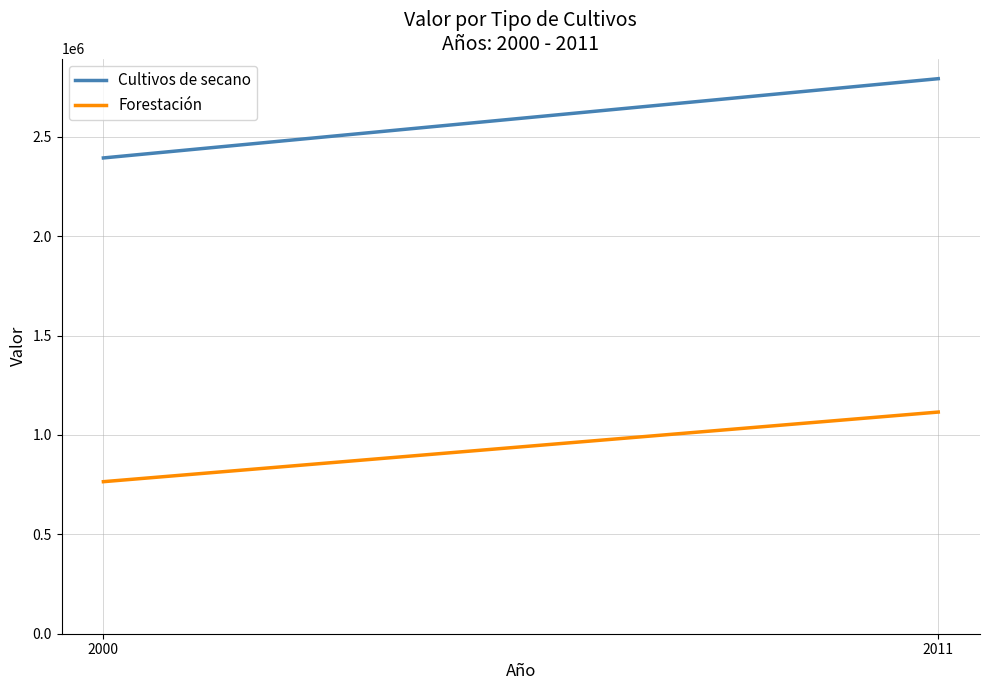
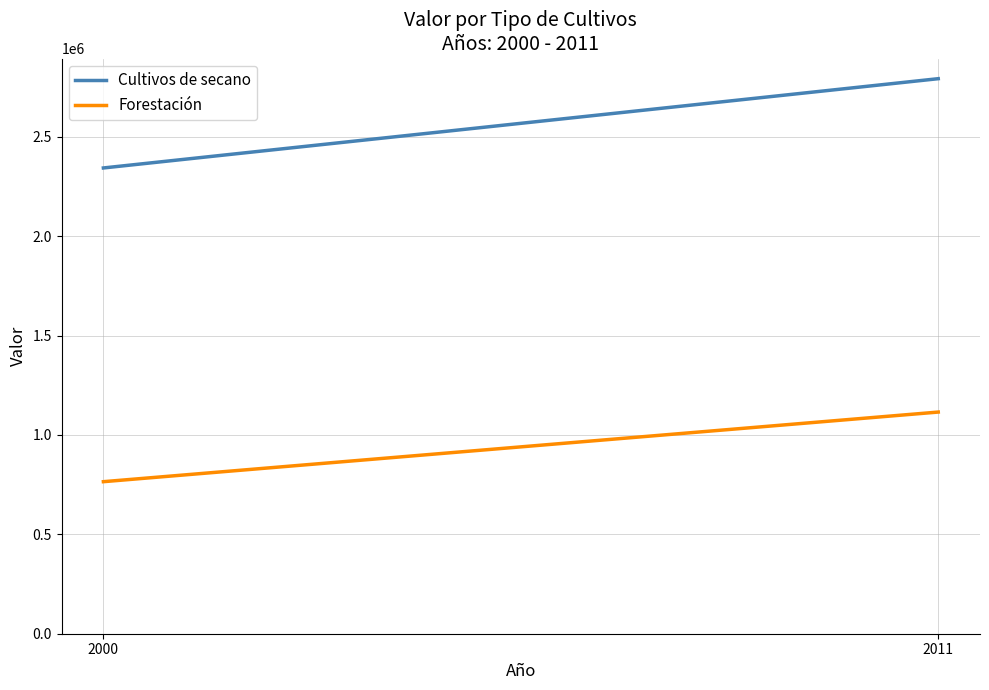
Cultivos de secano, 2000: 2390000 -> 2340000
